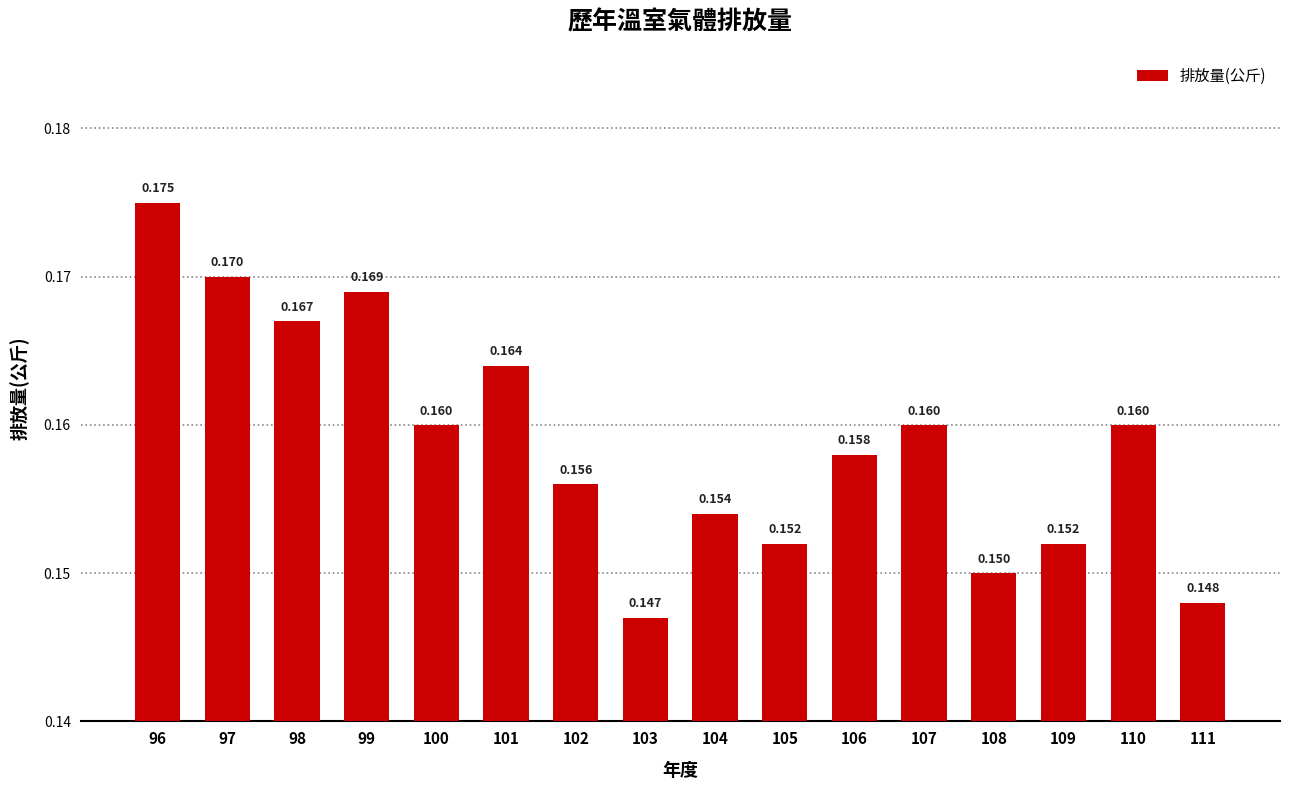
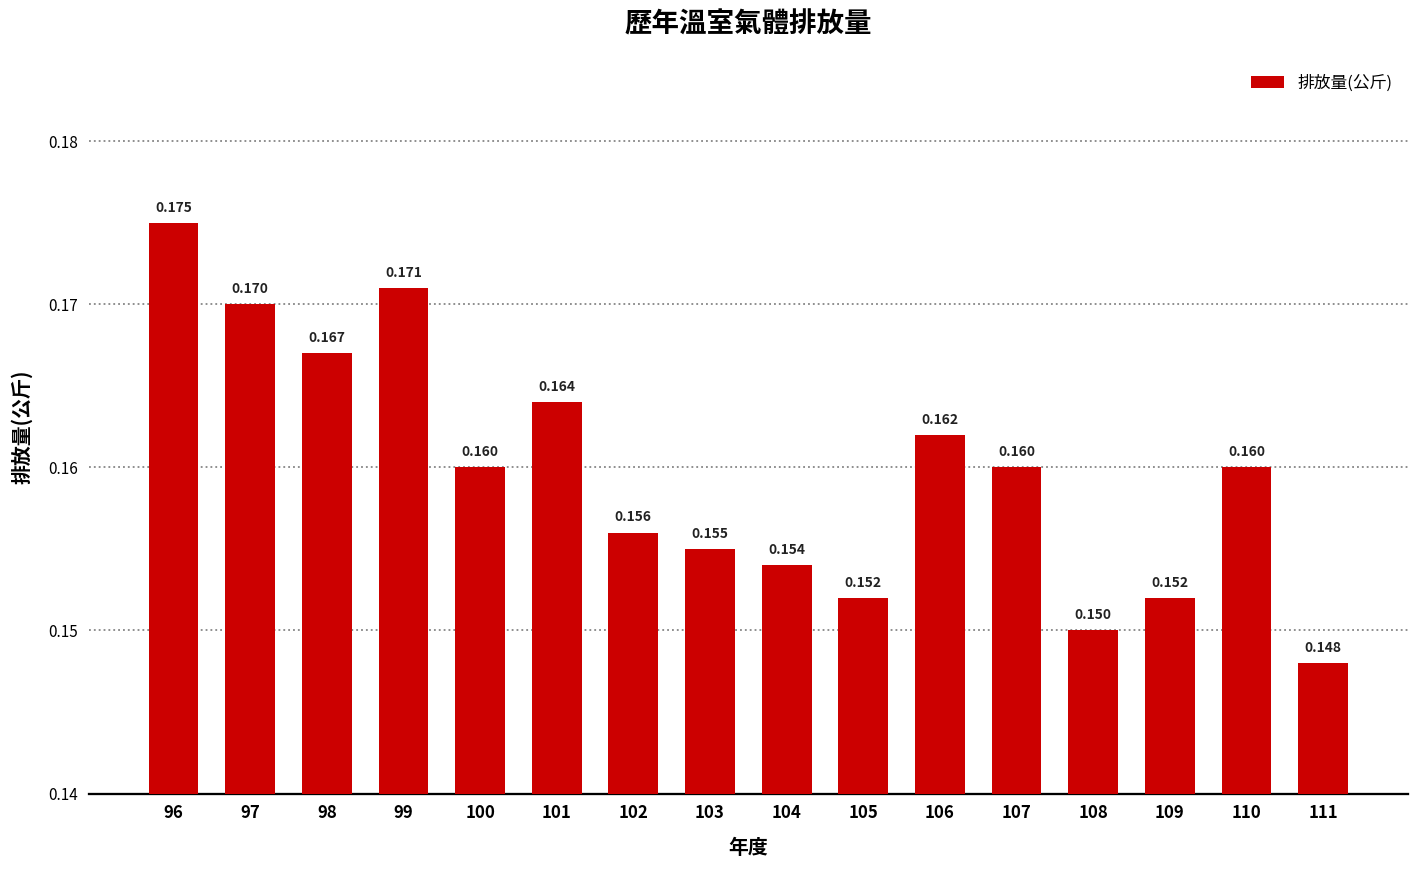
99: 0.169 -> 0.171
103: 0.147 -> 0.155
106: 0.158 -> 0.162
